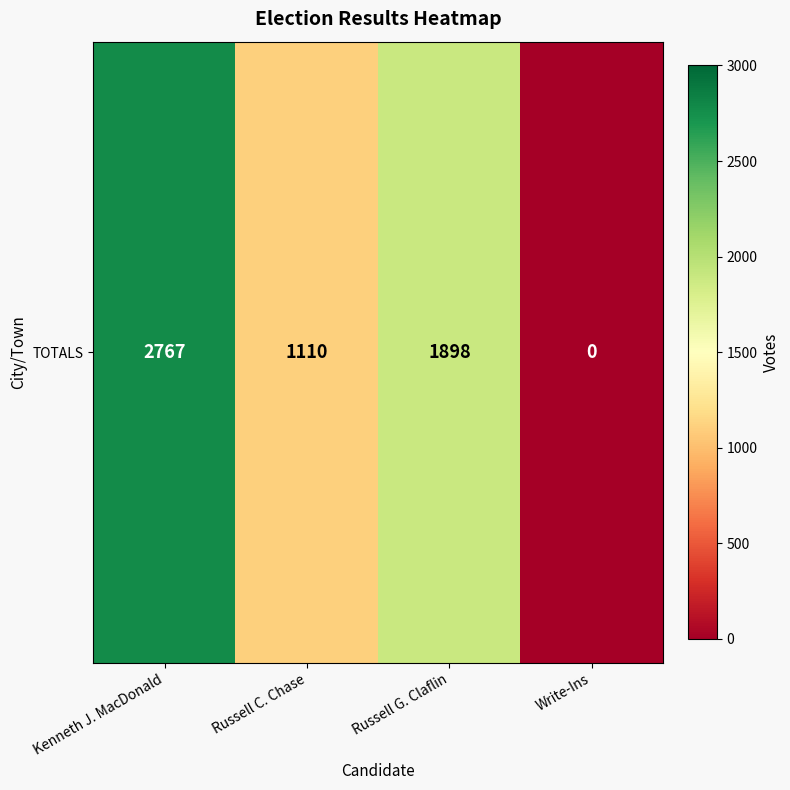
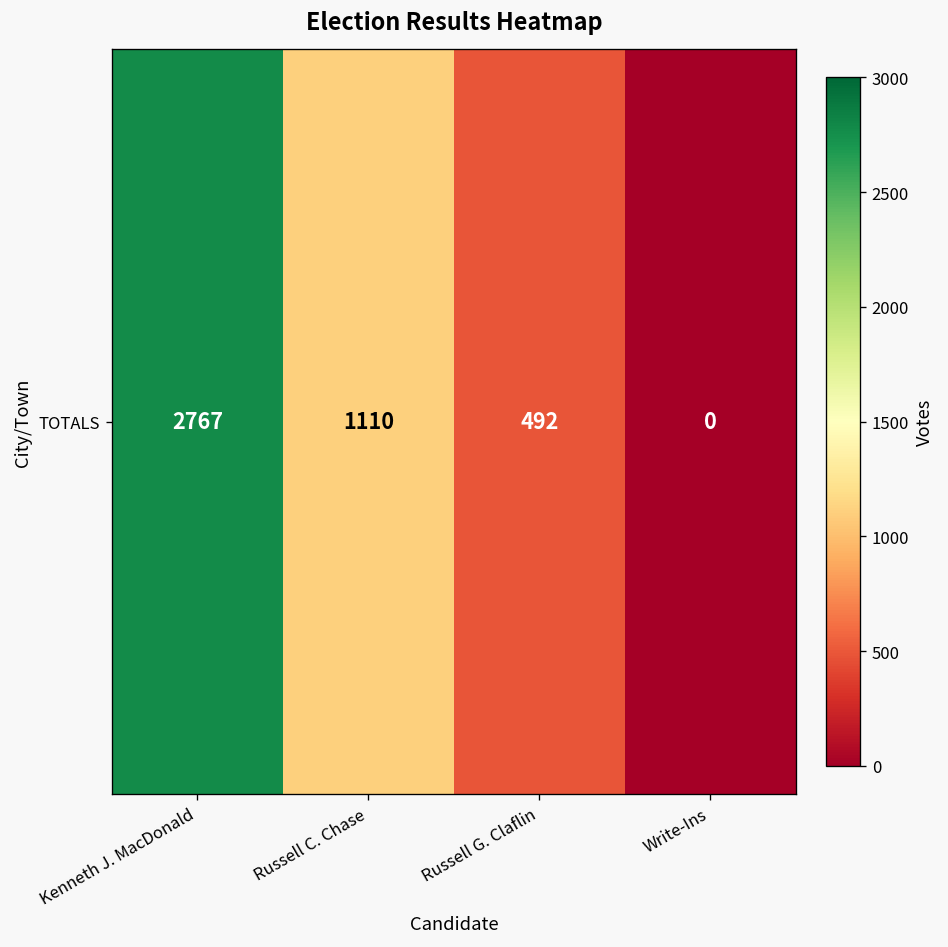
TOTALS, Russell G. Claflin: 1898 -> 492
